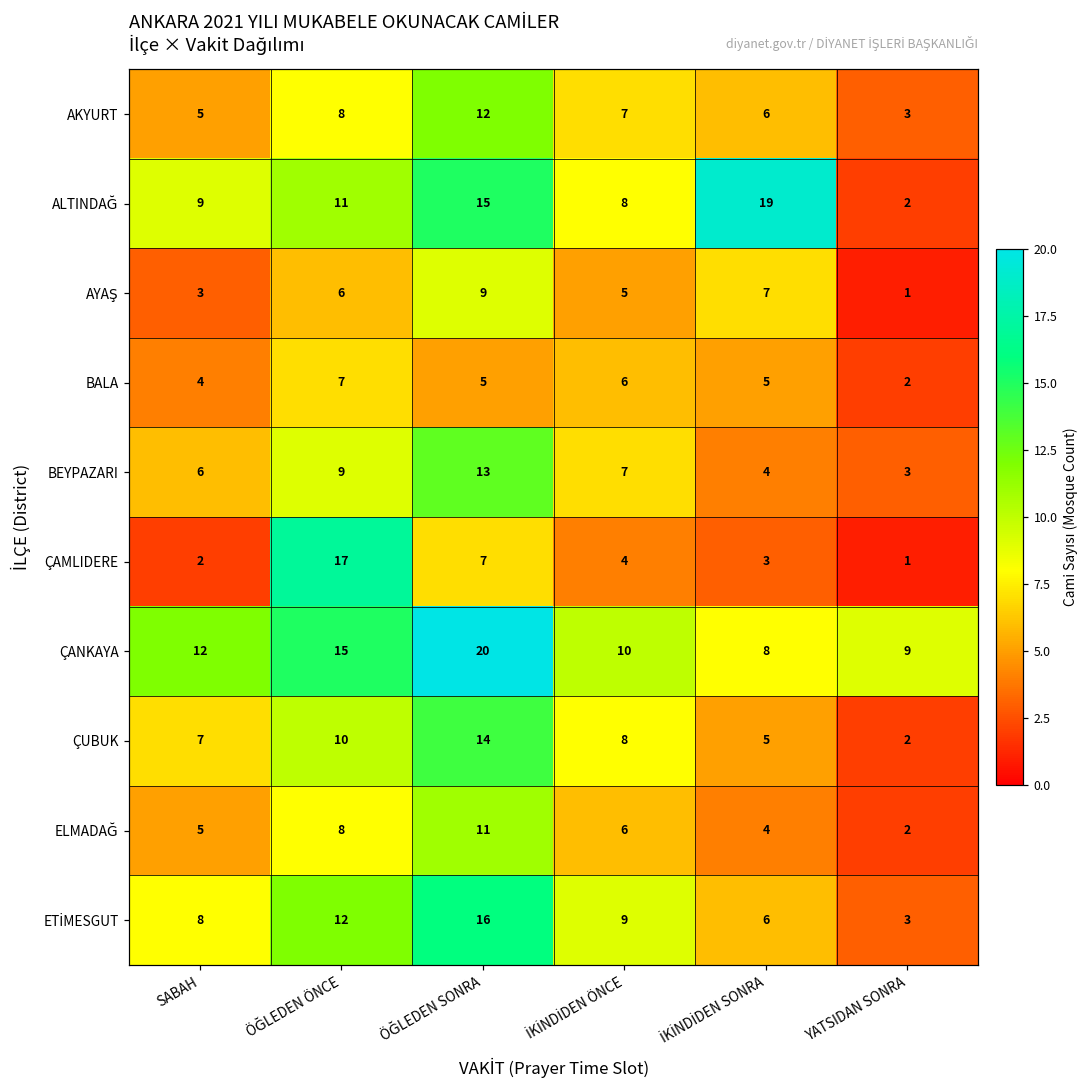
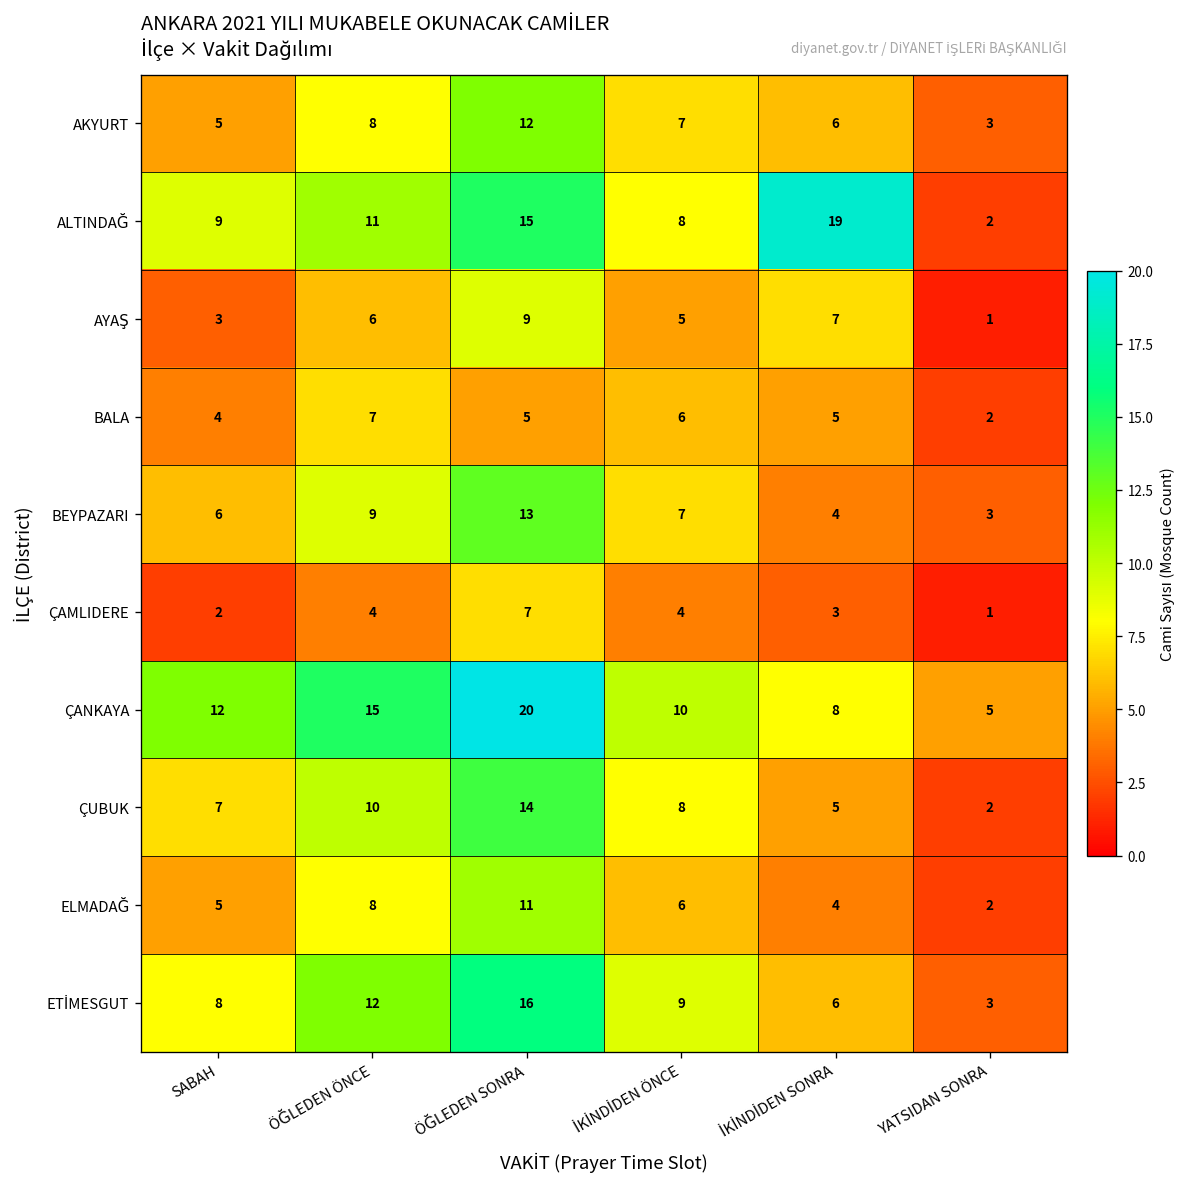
ÇAMLIDERE, ÖĞLEDEN ÖNCE: 17 -> 4
ÇANKAYA, YATSIDAN SONRA: 9 -> 5
